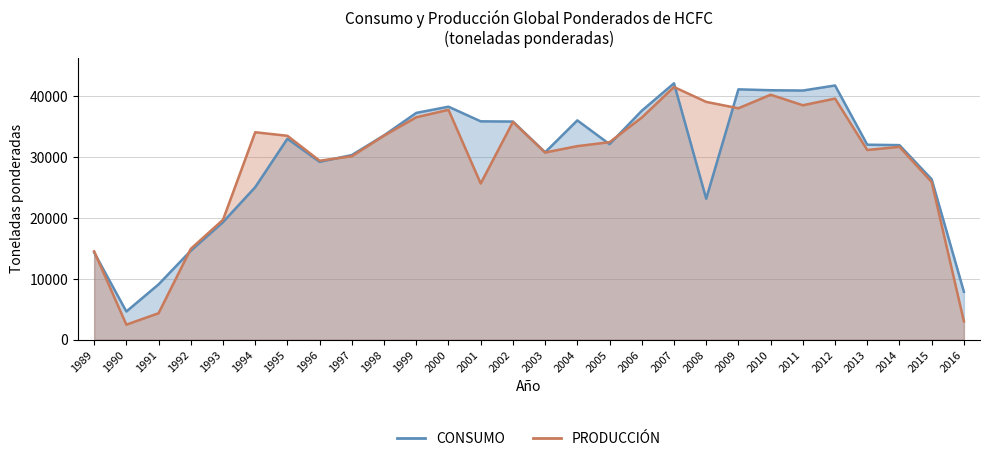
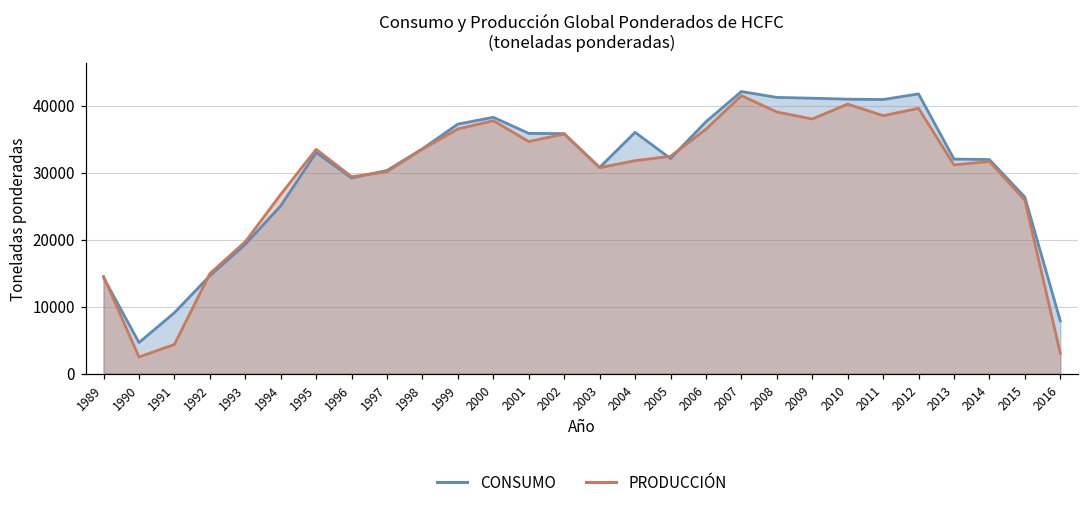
PRODUCCIÓN, 1994: 34000 -> 27000
PRODUCCIÓN, 2001: 26000 -> 35000
CONSUMO, 2008: 23000 -> 41000
